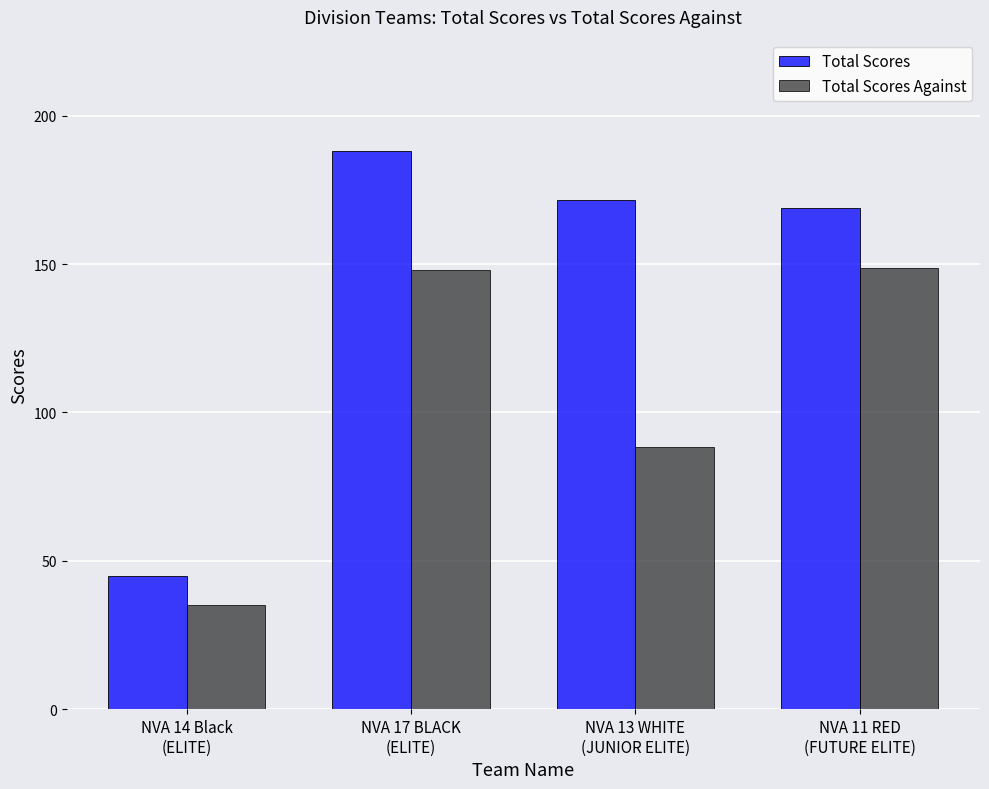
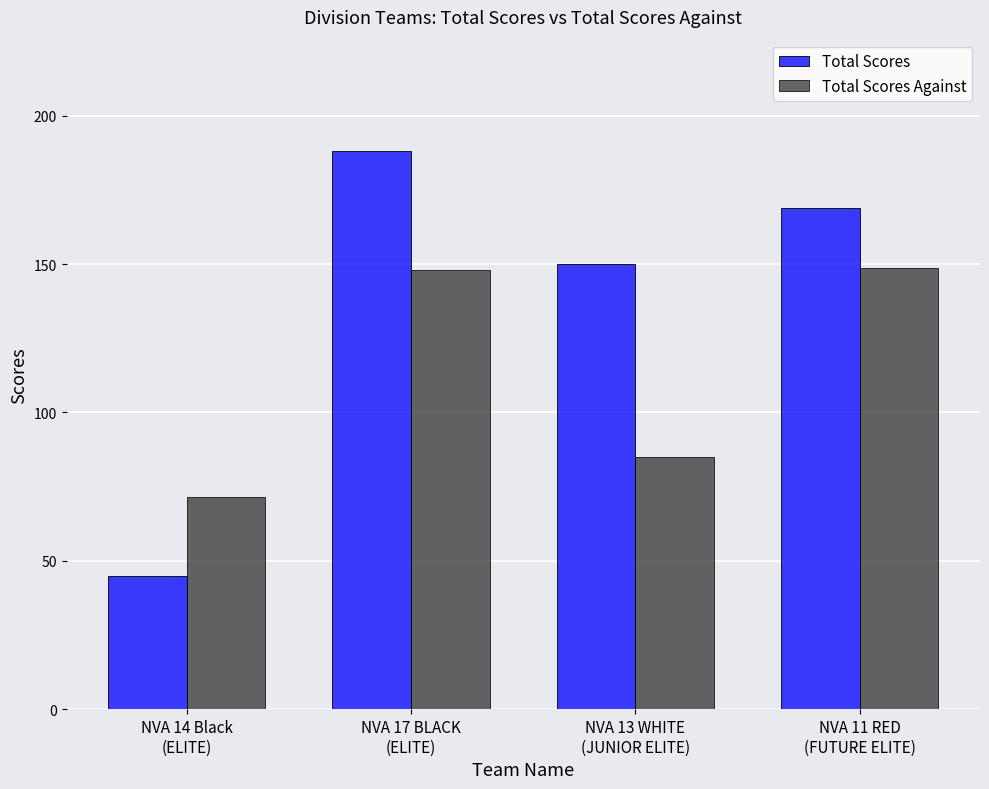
Total Scores Against, NVA 14 Black (ELITE): 35 -> 72
Total Scores, NVA 13 WHITE (JUNIOR ELITE): 172 -> 150
Total Scores Against, NVA 13 WHITE (JUNIOR ELITE): 88 -> 85
